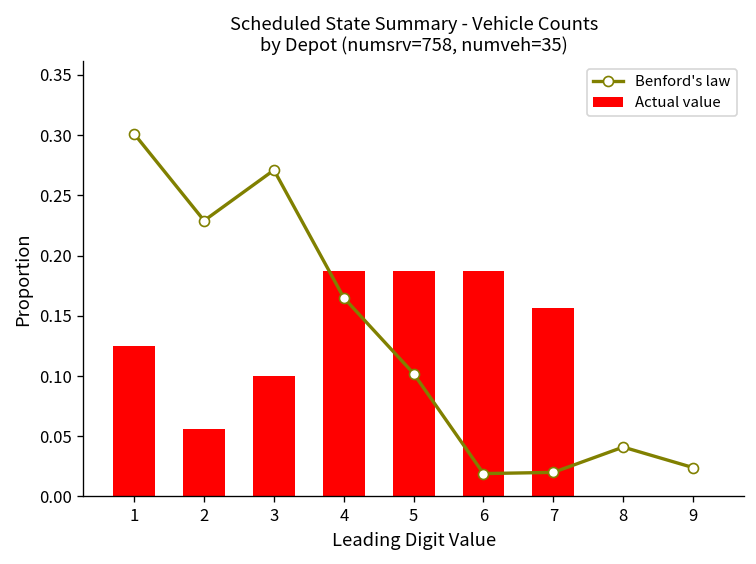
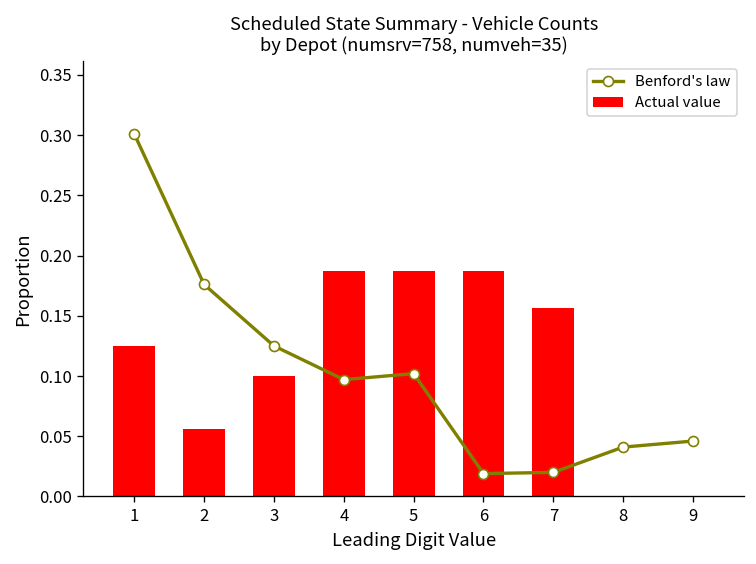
Benford's law, 2: 0.229 -> 0.176
Benford's law, 3: 0.271 -> 0.125
Benford's law, 4: 0.165 -> 0.097
Benford's law, 9: 0.024 -> 0.046
